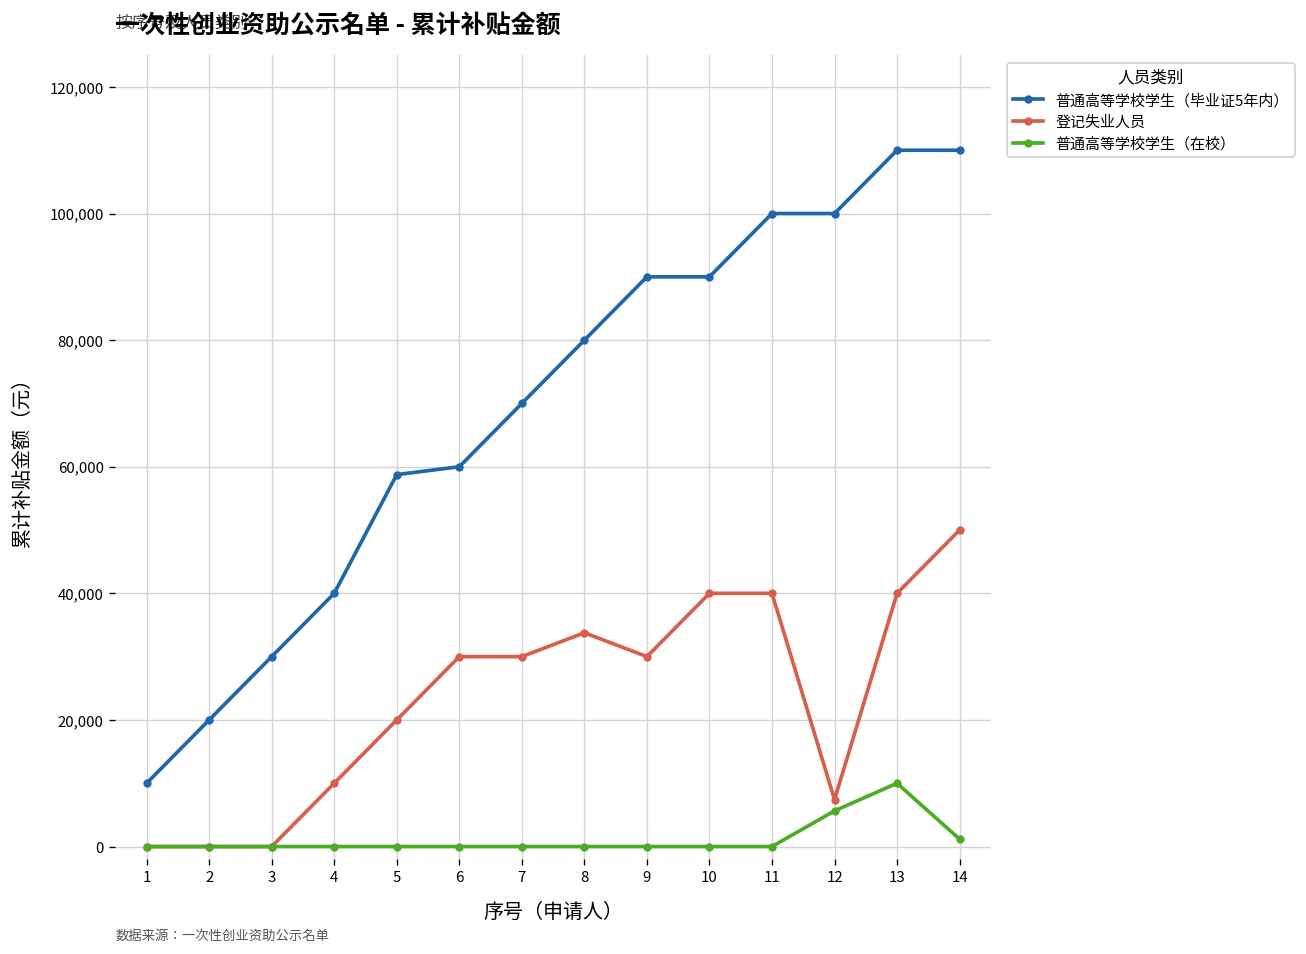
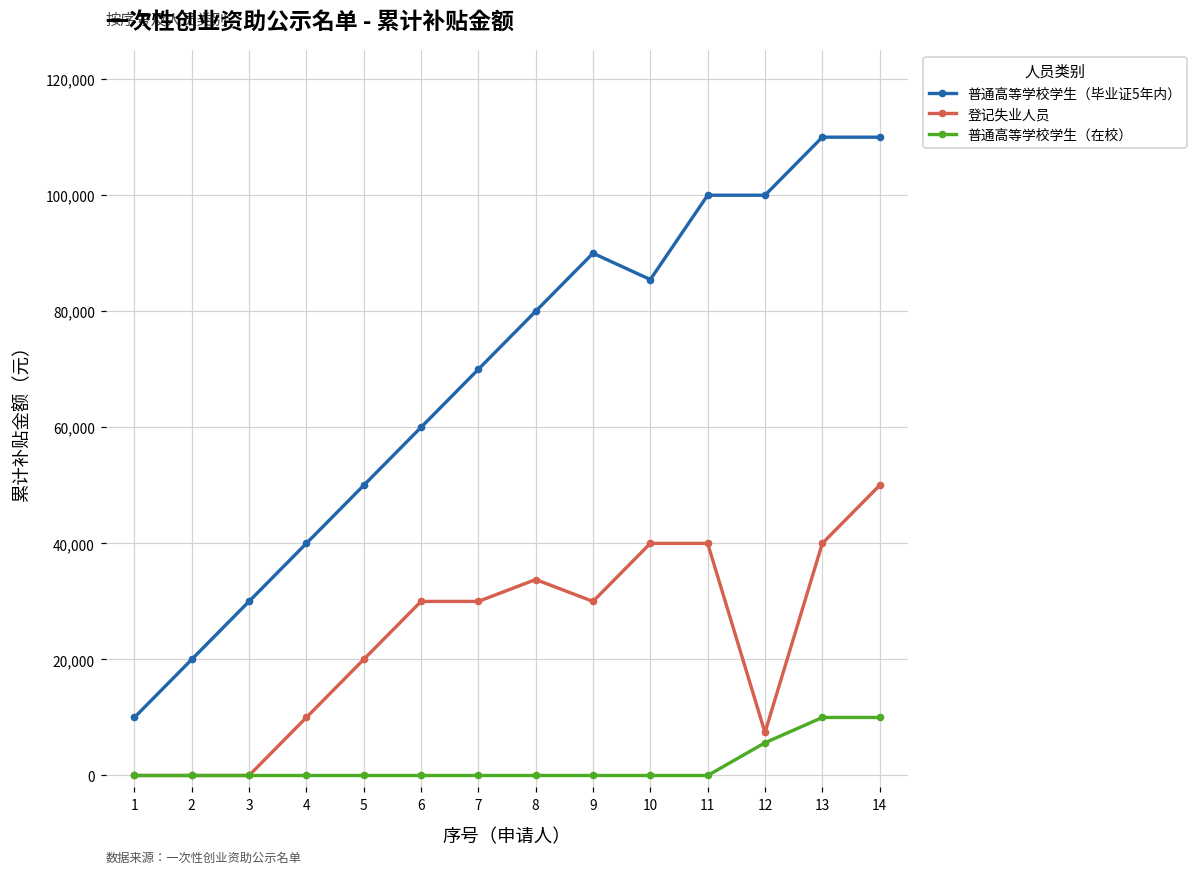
普通高等学校学生（毕业证5年内）, 5: 59,000 -> 50,000
普通高等学校学生（毕业证5年内）, 10: 90,000 -> 85,000
普通高等学校学生（在校）, 14: 1,000 -> 10,000
